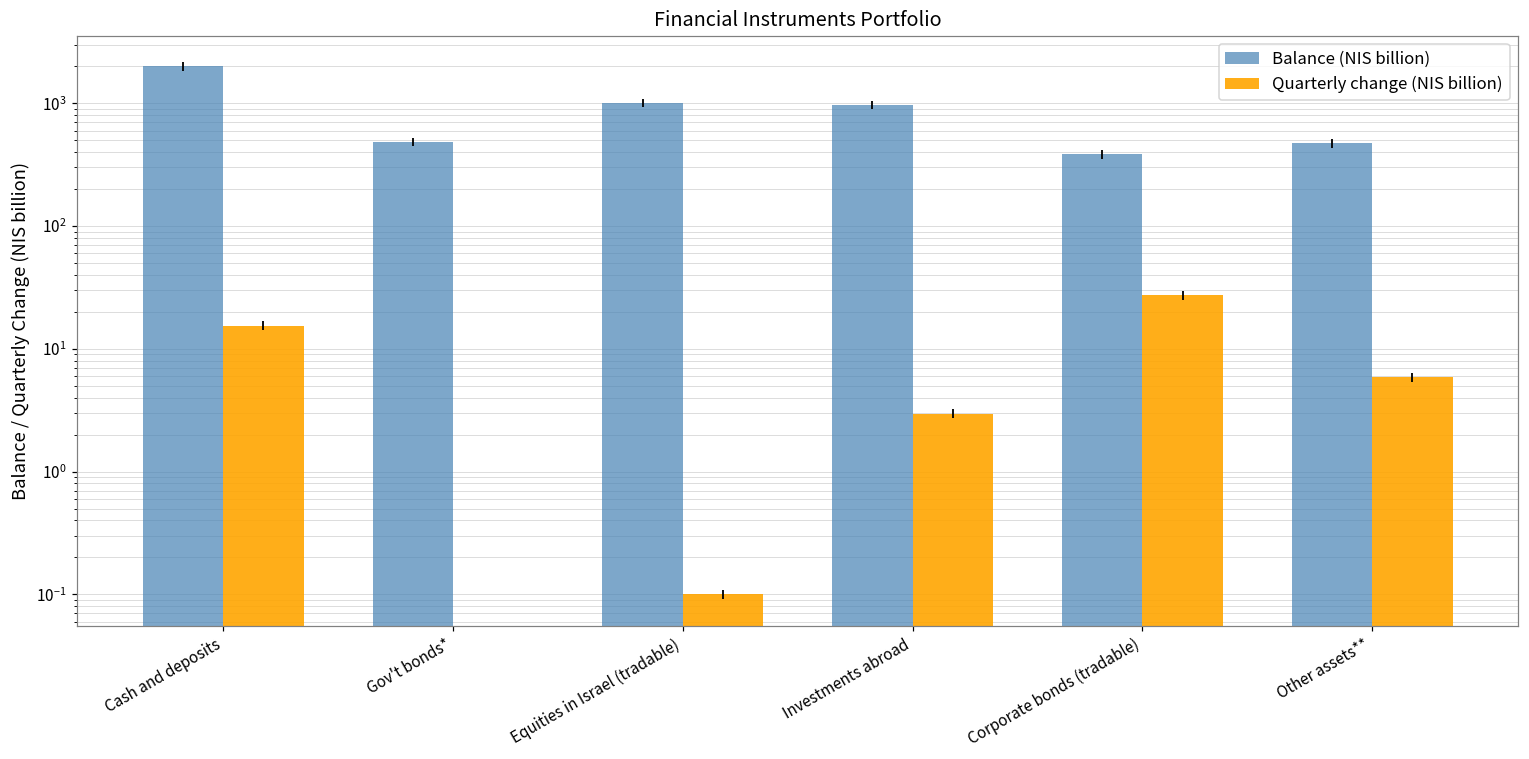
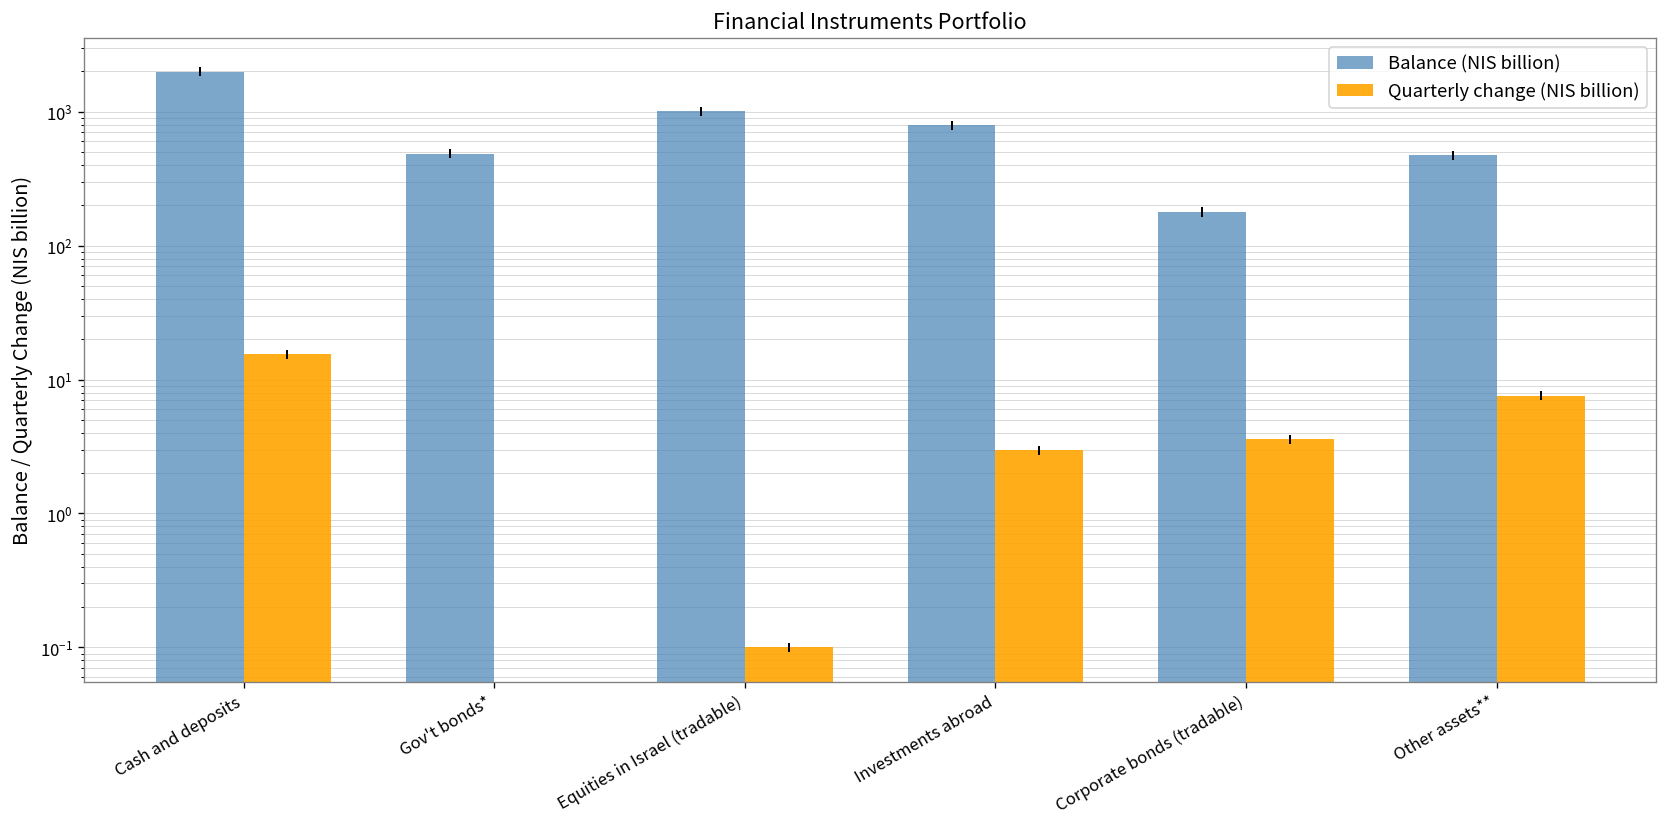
Balance (NIS billion), Investments abroad: 1000 -> 800
Balance (NIS billion), Corporate bonds (tradable): 380 -> 180
Quarterly change (NIS billion), Corporate bonds (tradable): 27 -> 3.6
Quarterly change (NIS billion), Other assets**: 6 -> 8
